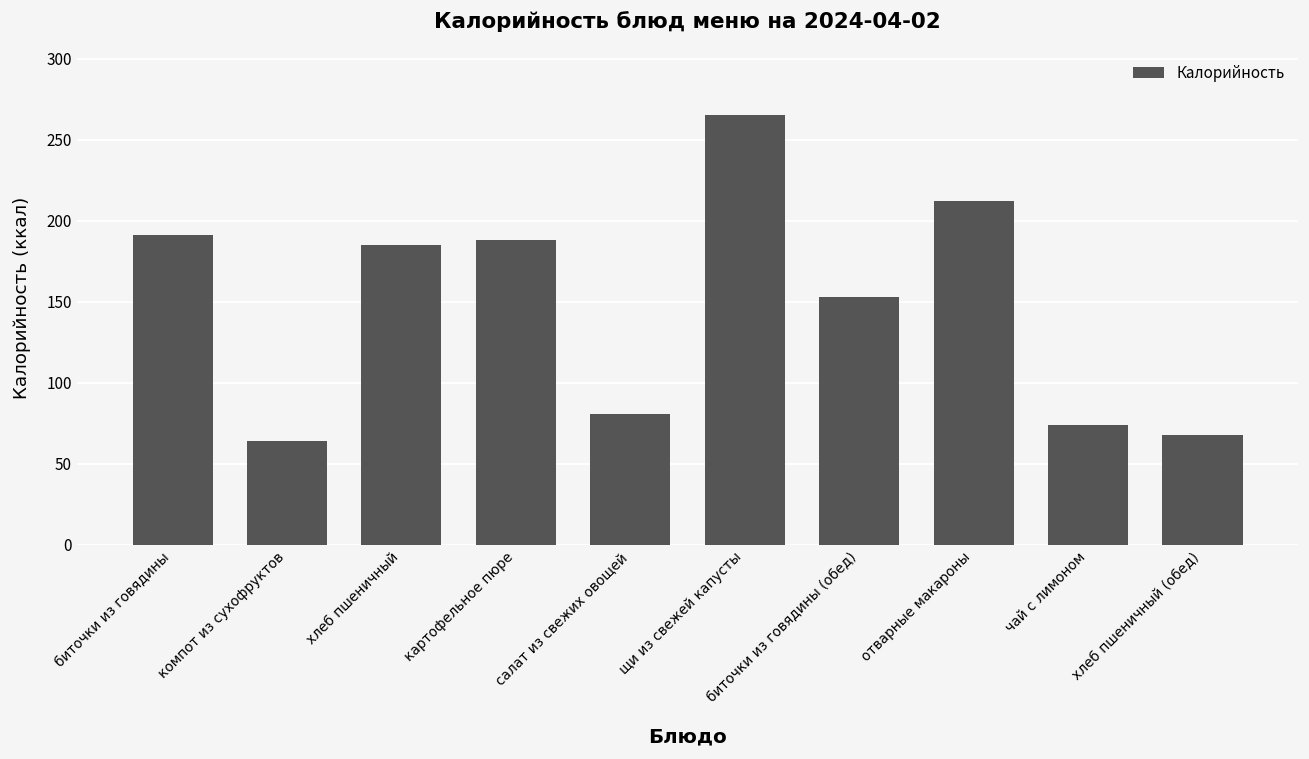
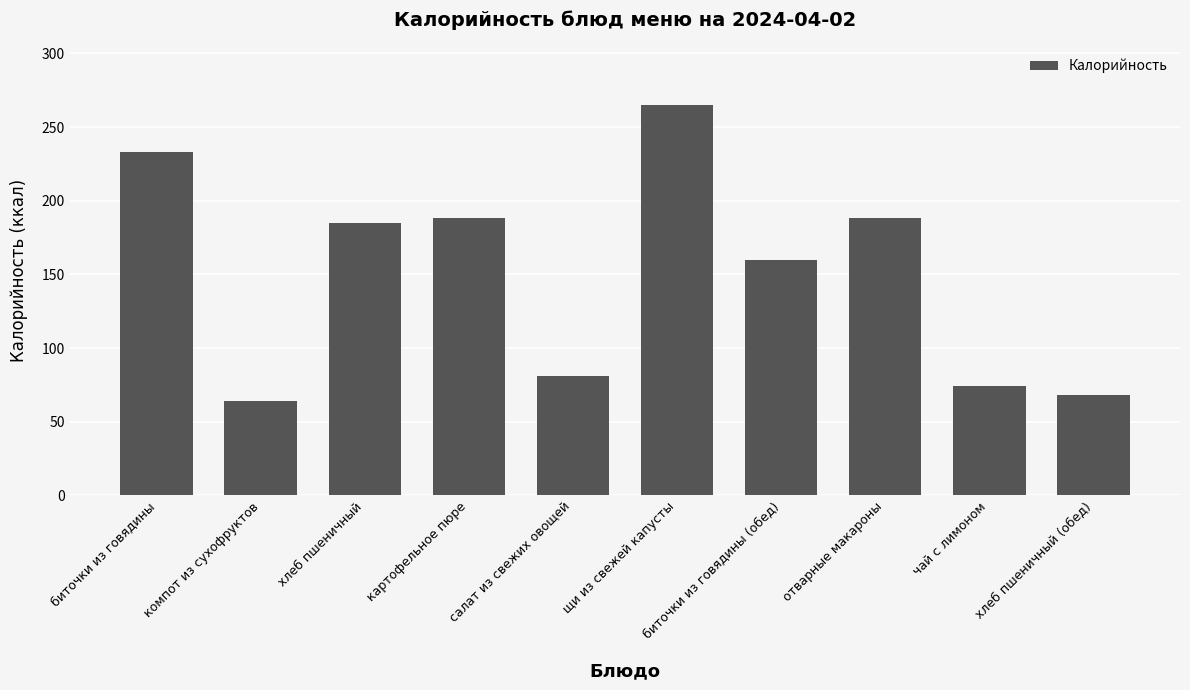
биточки из говядины: 191 -> 233
биточки из говядины (обед): 153 -> 160
отварные макароны: 212 -> 188
